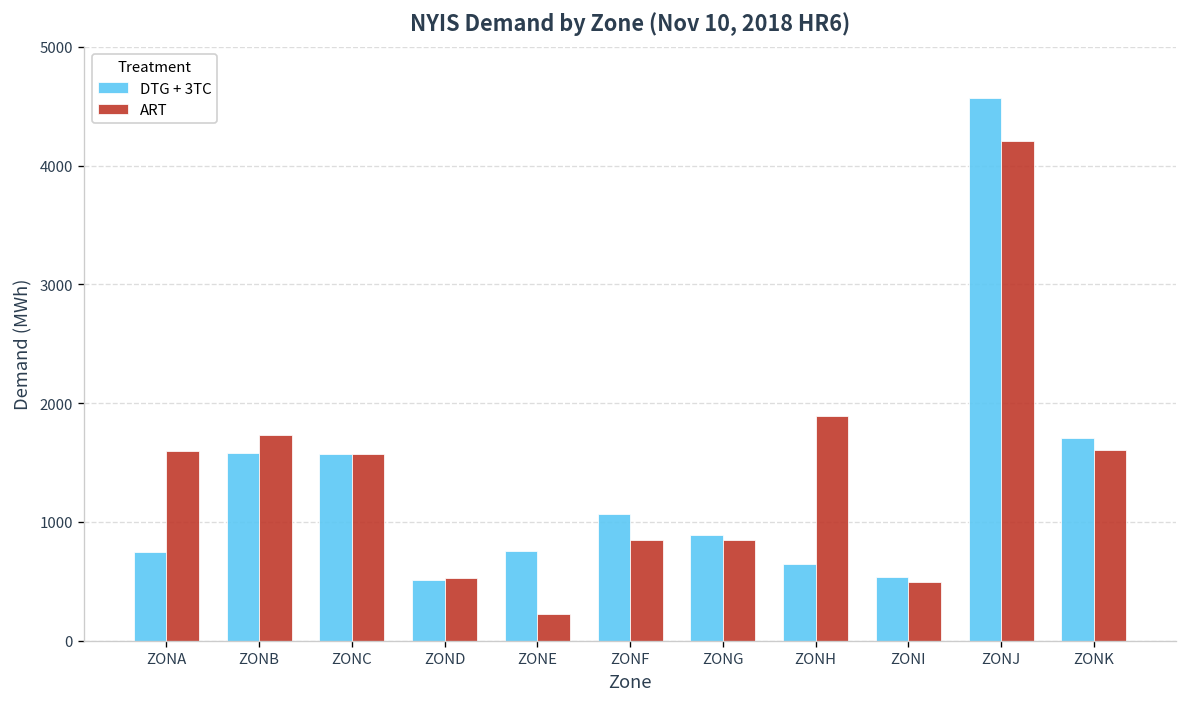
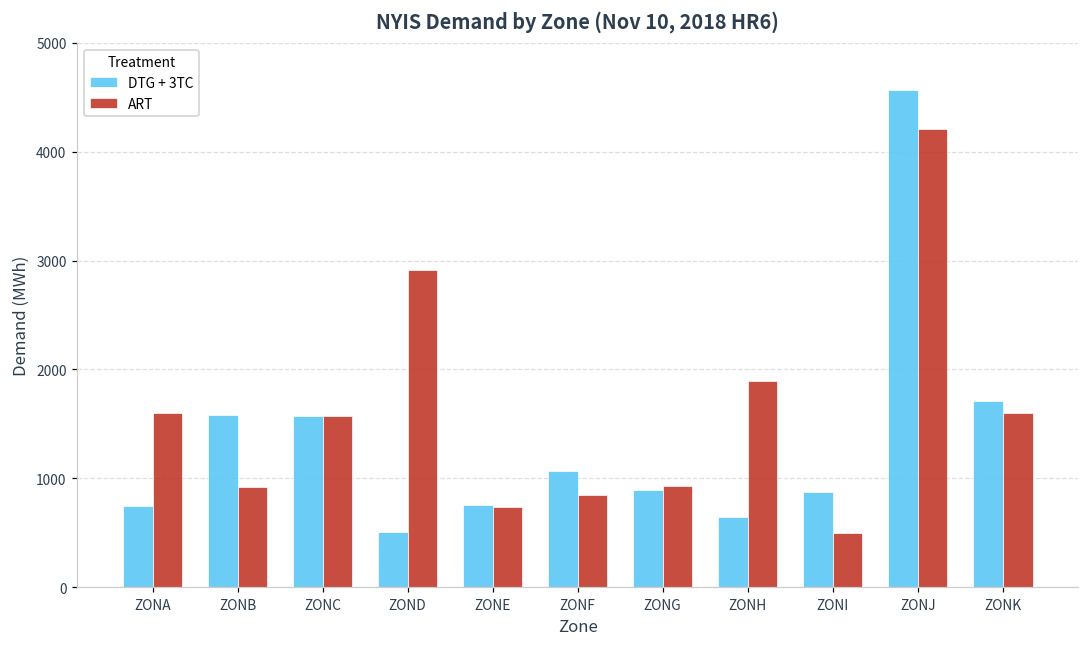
ART, ZONB: 1700 -> 900
ART, ZOND: 500 -> 2900
ART, ZONE: 200 -> 700
ART, ZONG: 800 -> 900
DTG + 3TC, ZONI: 500 -> 900
